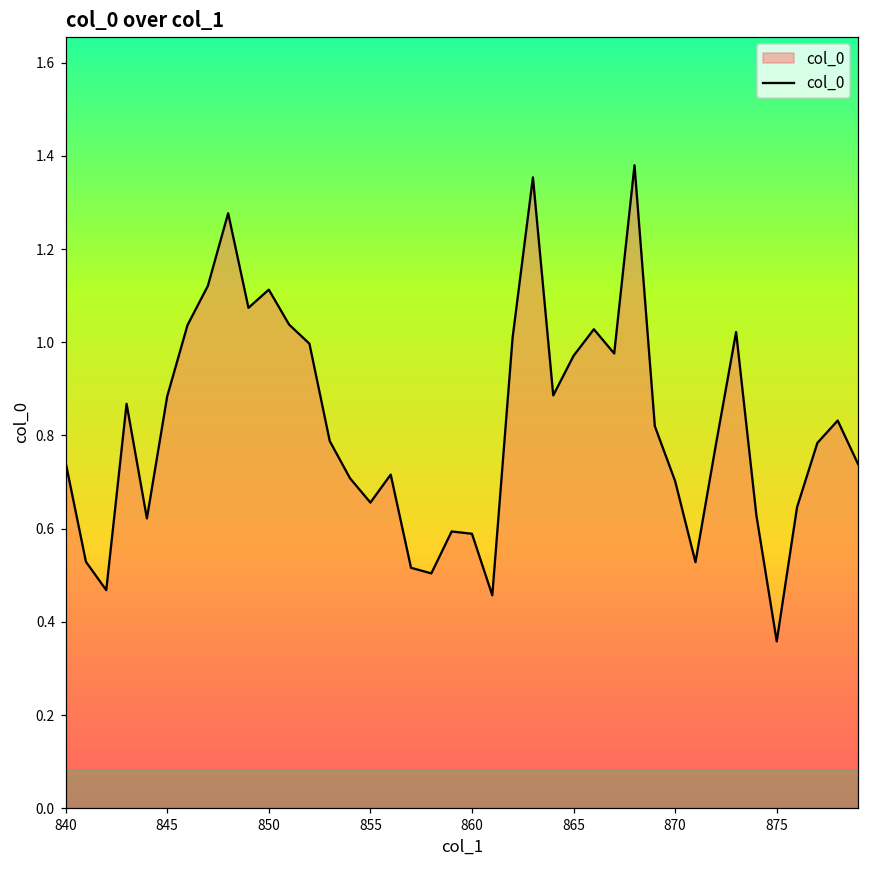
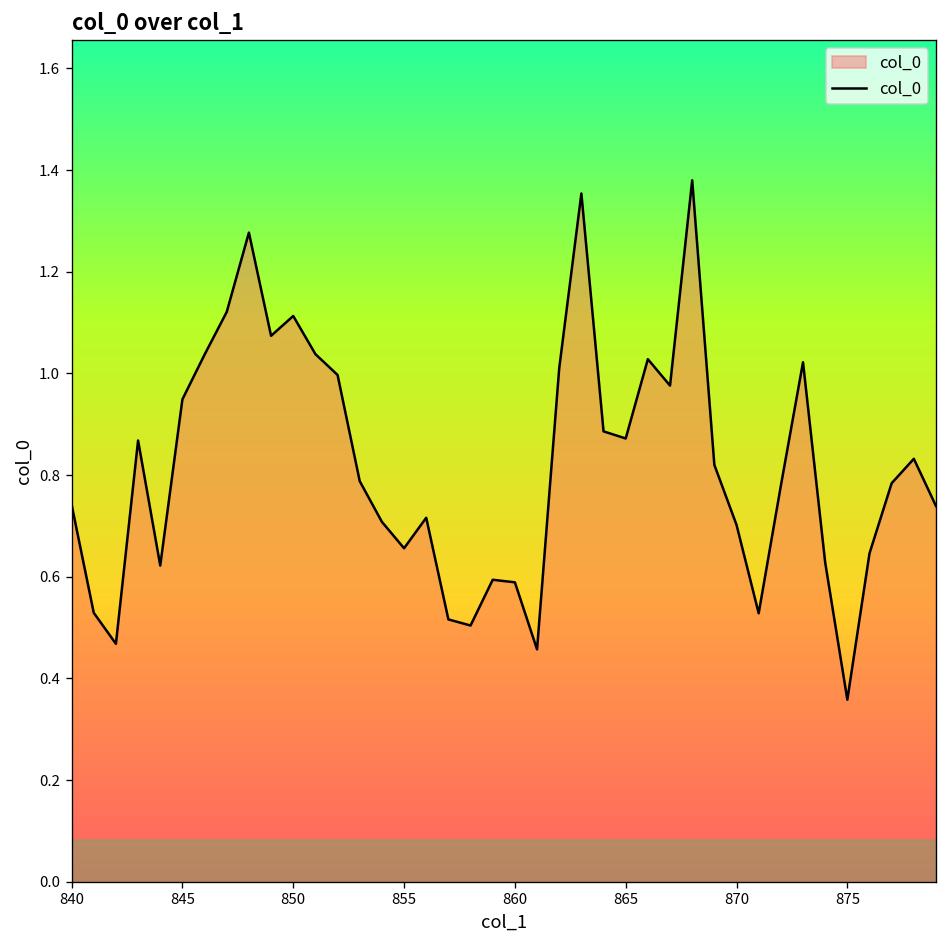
845: 0.88 -> 0.95
865: 0.97 -> 0.87
